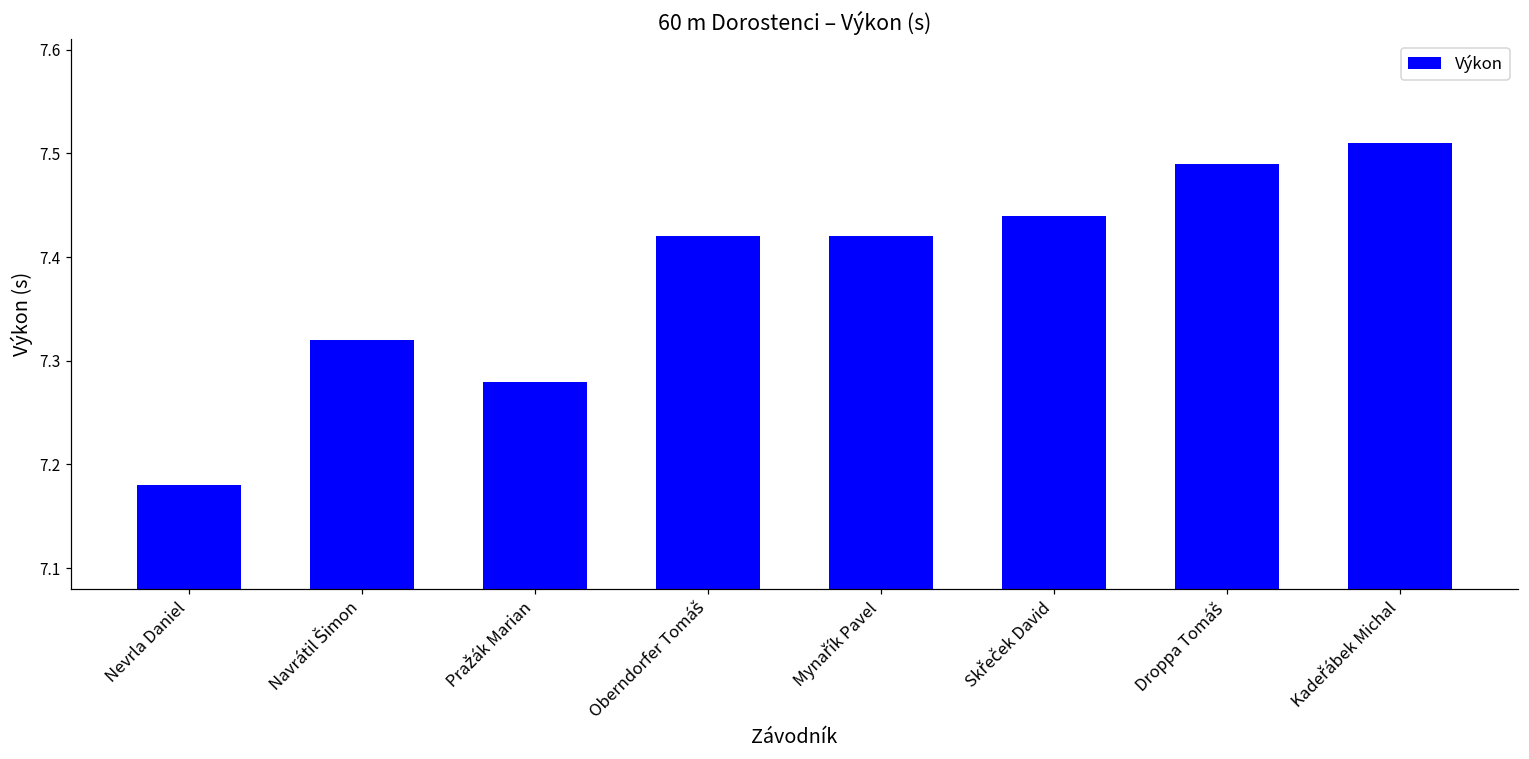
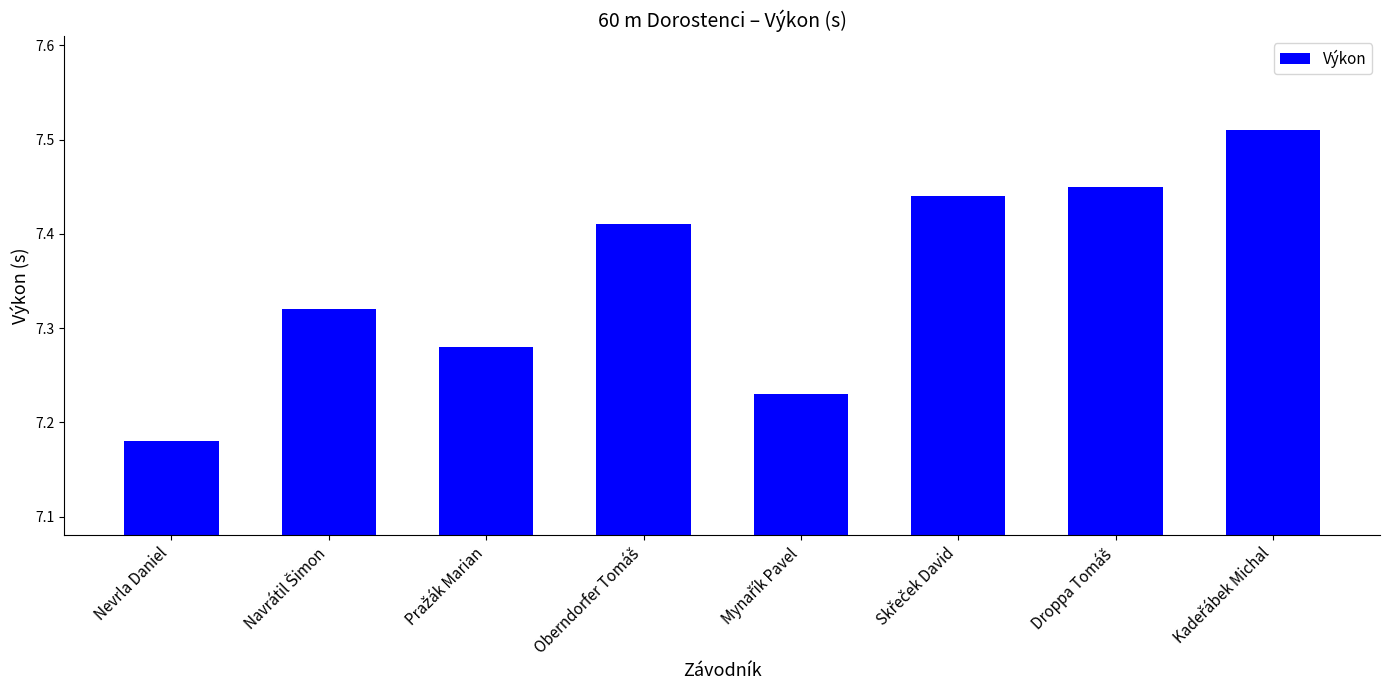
Oberndorfer Tomáš: 7.42 -> 7.41
Mynařík Pavel: 7.42 -> 7.23
Droppa Tomáš: 7.49 -> 7.45
